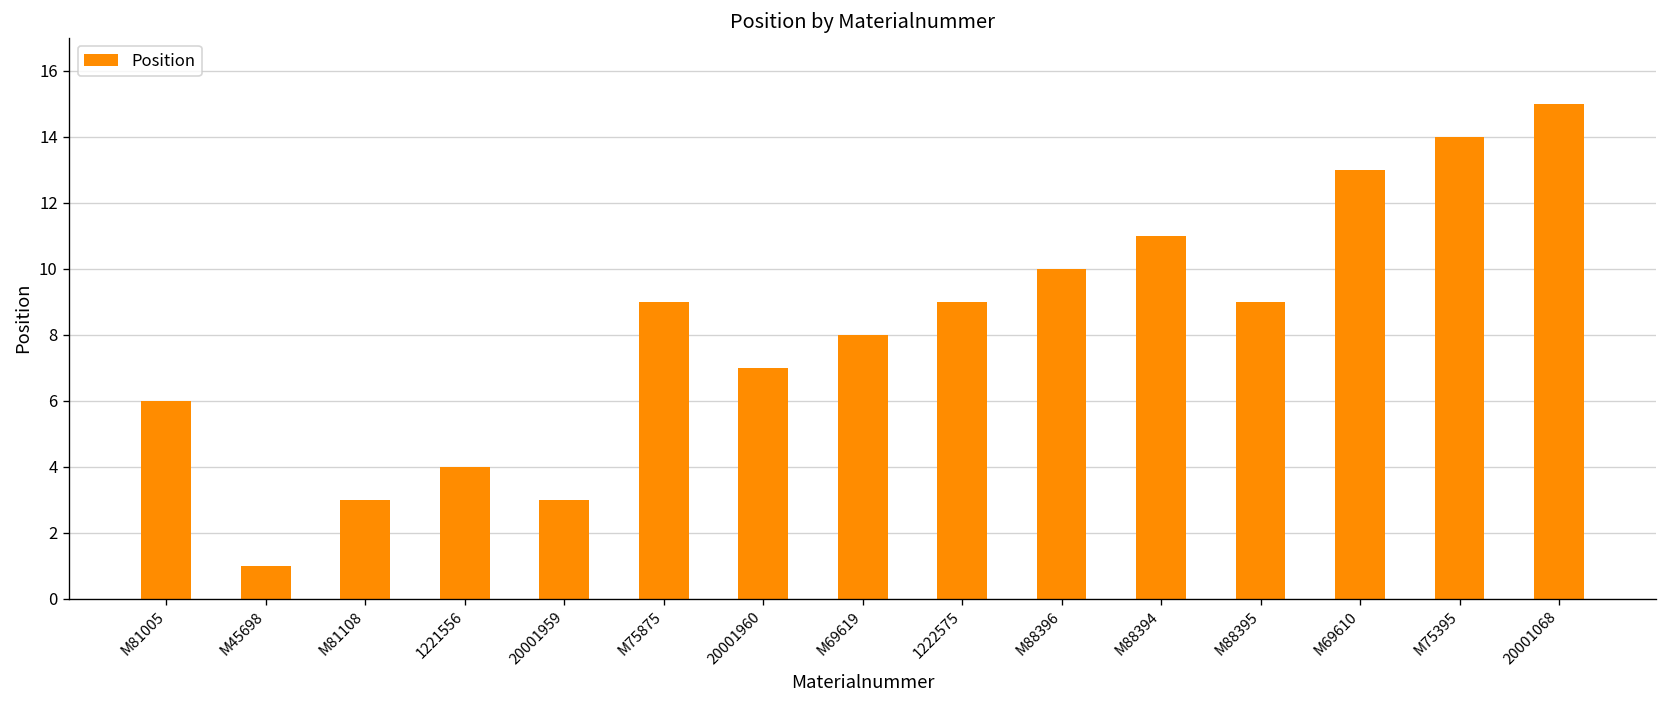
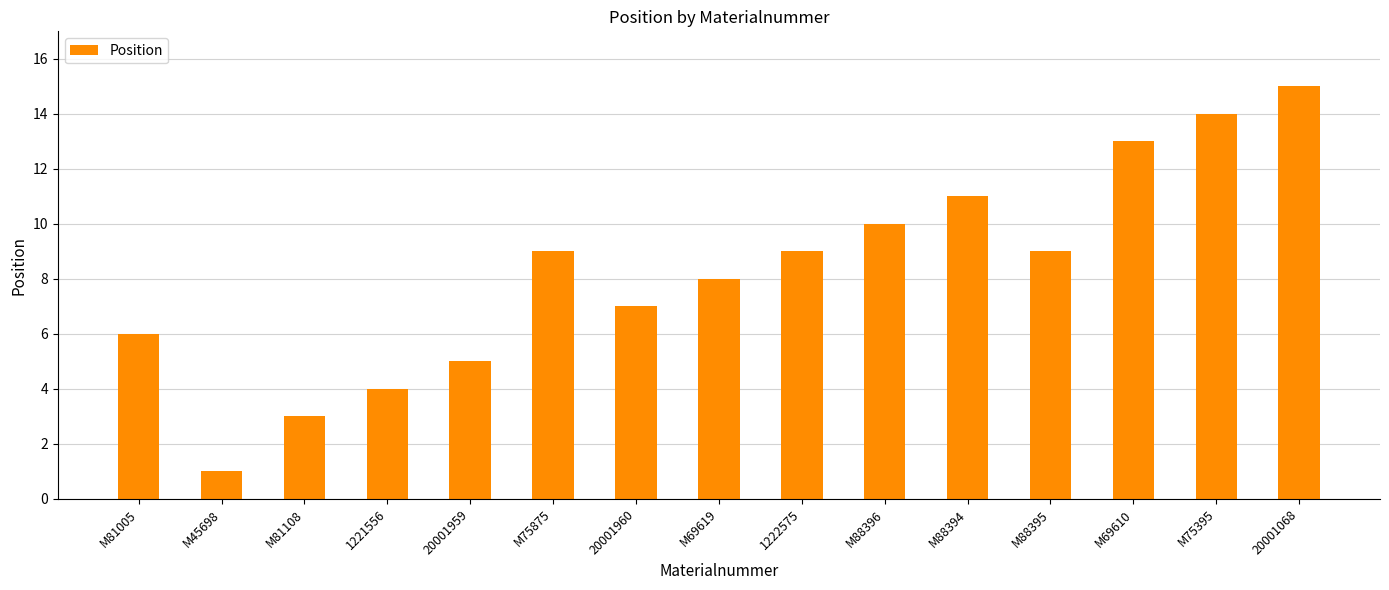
20001959: 3 -> 5
